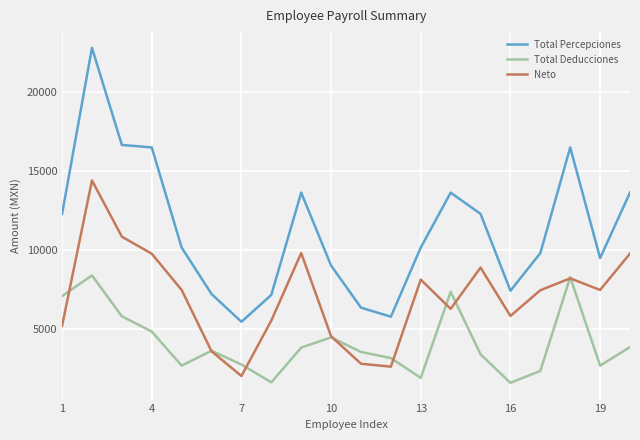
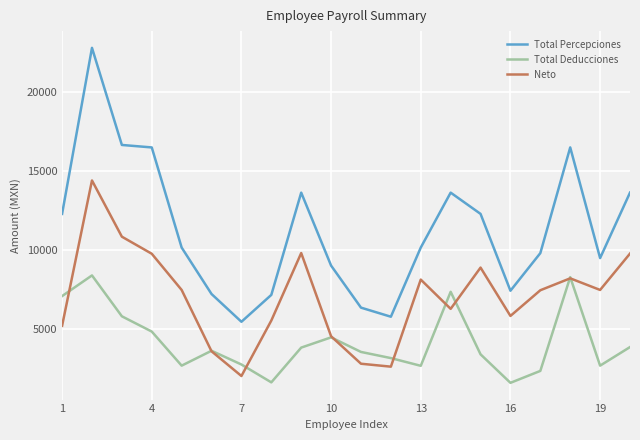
Total Deducciones, 13: 1900 -> 2700
